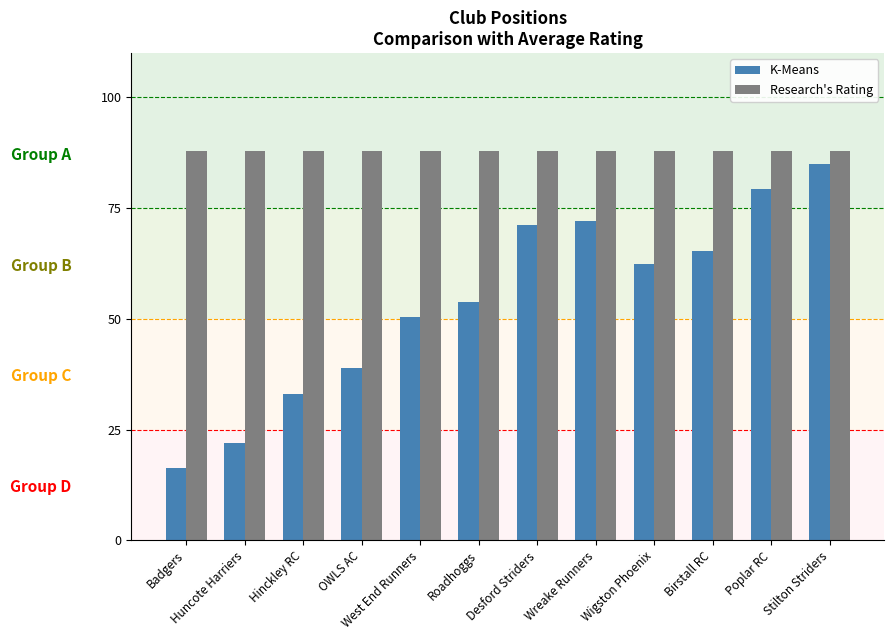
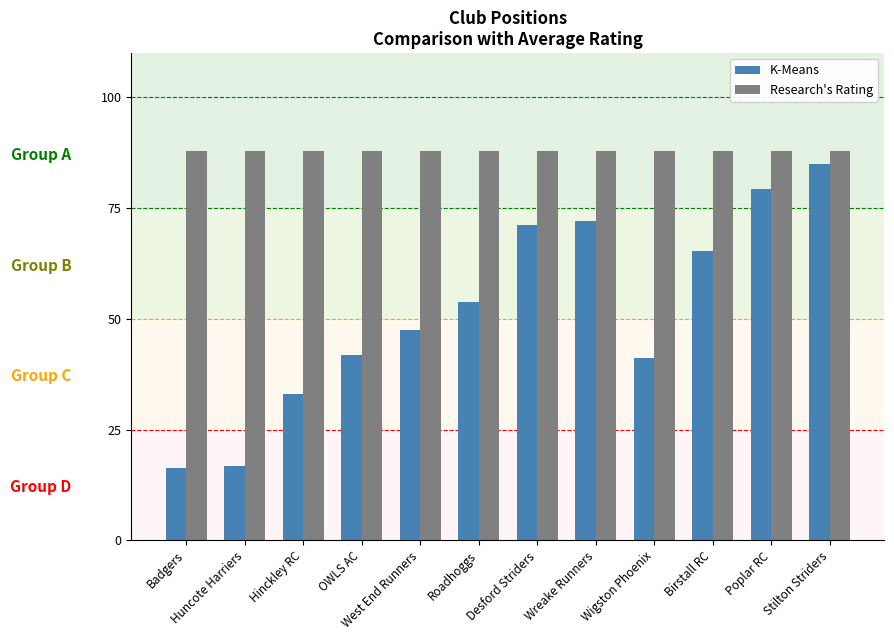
K-Means, Huncote Harriers: 22 -> 17
K-Means, OWLS AC: 39 -> 42
K-Means, West End Runners: 50 -> 48
K-Means, Wigston Phoenix: 62 -> 41
